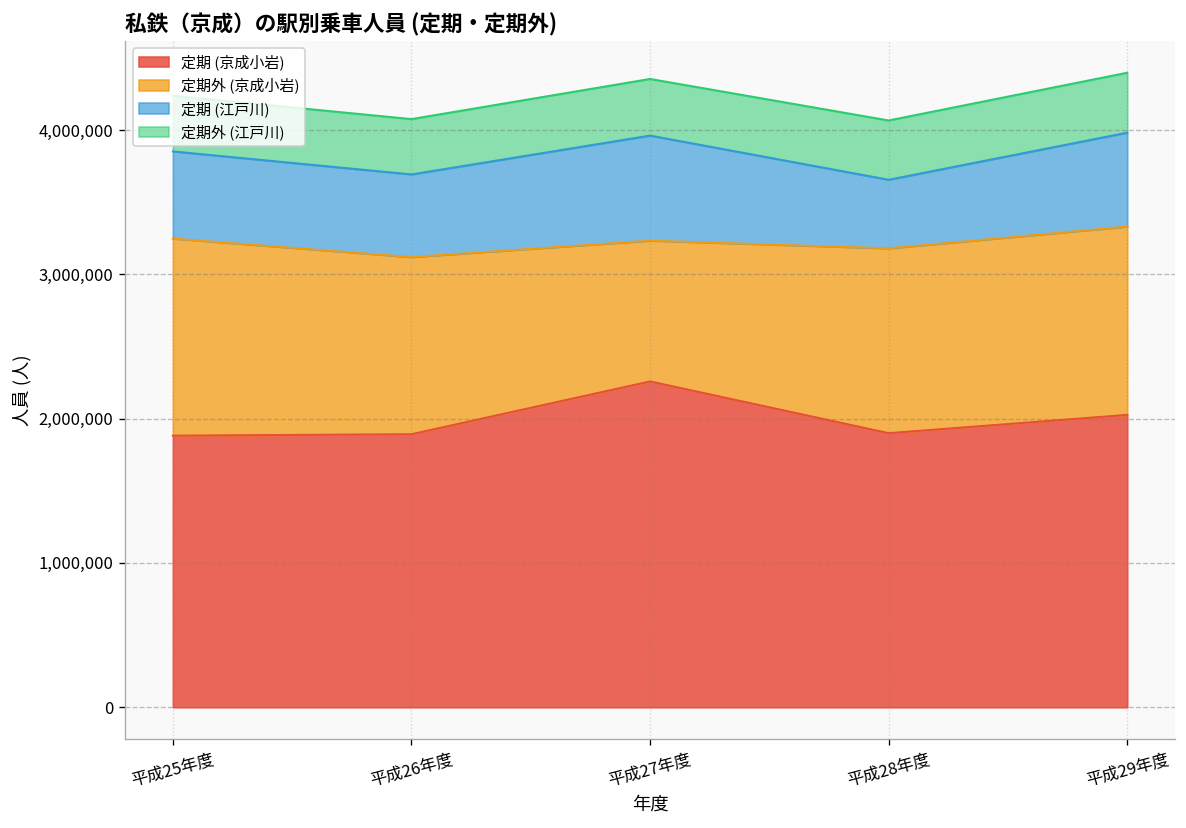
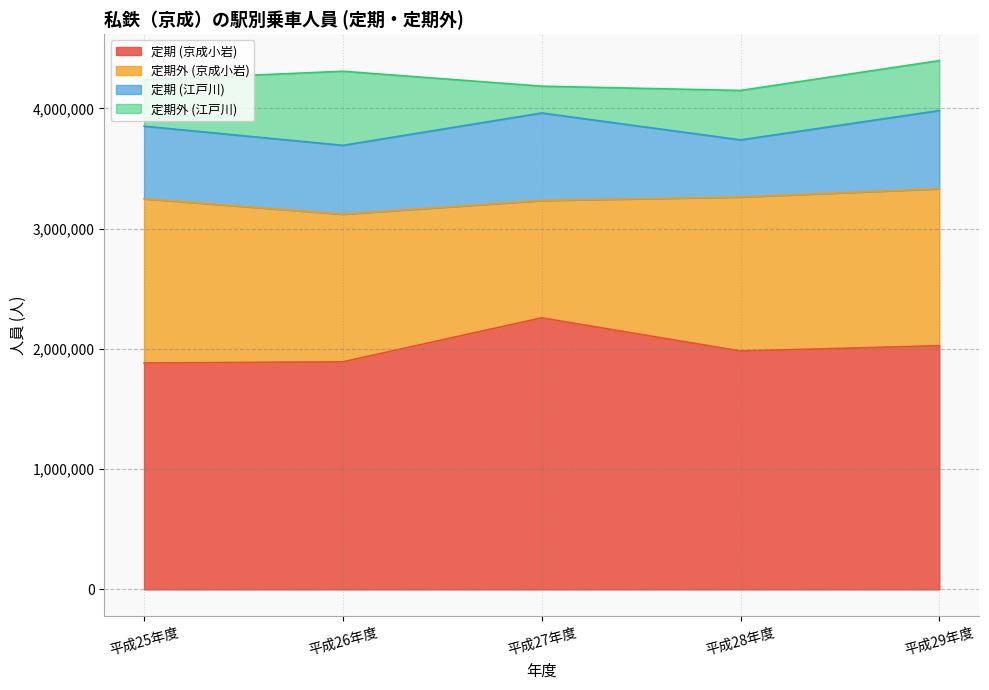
定期外 (江戸川), 平成26年度: 380,000 -> 620,000
定期外 (江戸川), 平成27年度: 390,000 -> 220,000
定期 (京成小岩), 平成28年度: 1,900,000 -> 1,980,000
